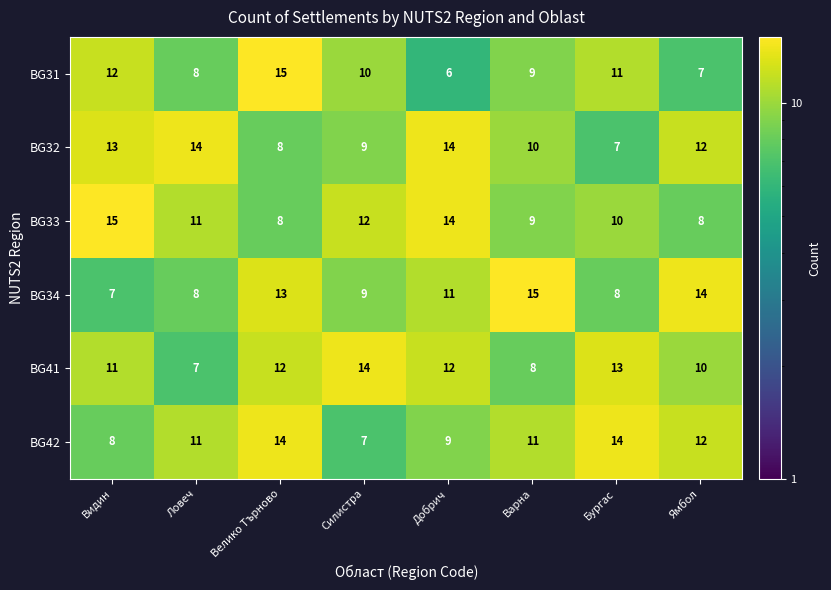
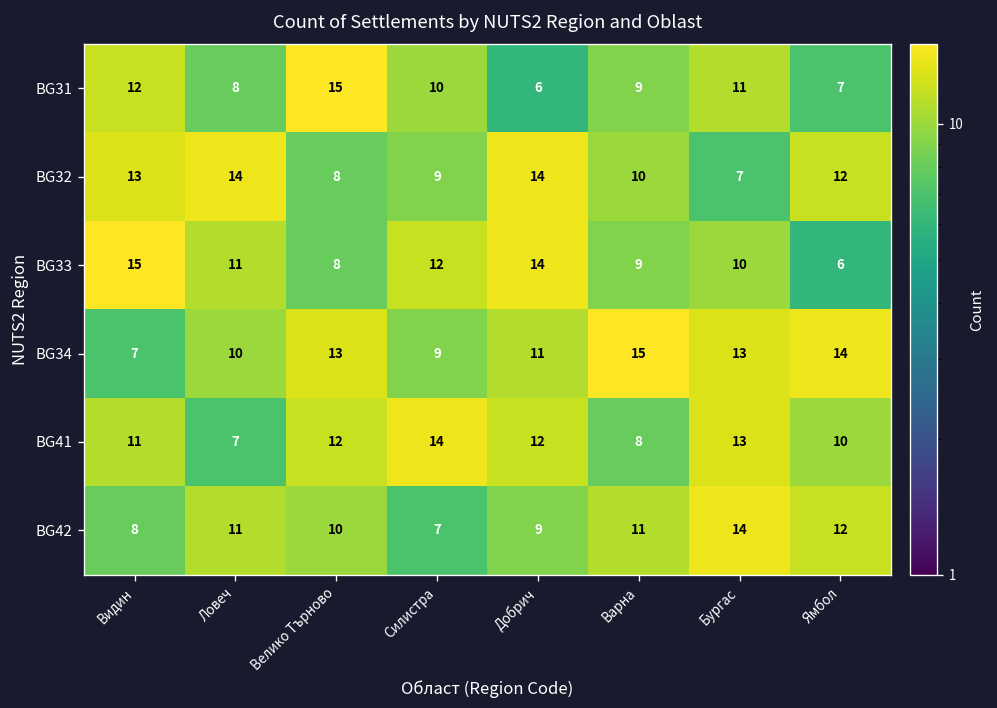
BG33, Ямбол: 8 -> 6
BG34, Ловеч: 8 -> 10
BG34, Бургас: 8 -> 13
BG42, Велико Търново: 14 -> 10
